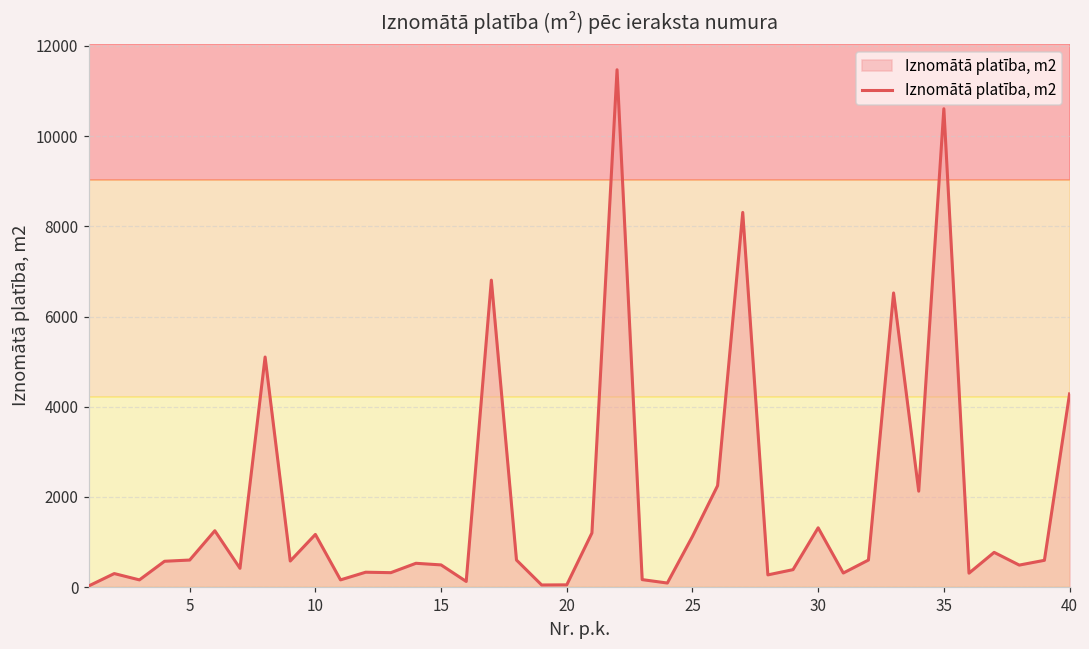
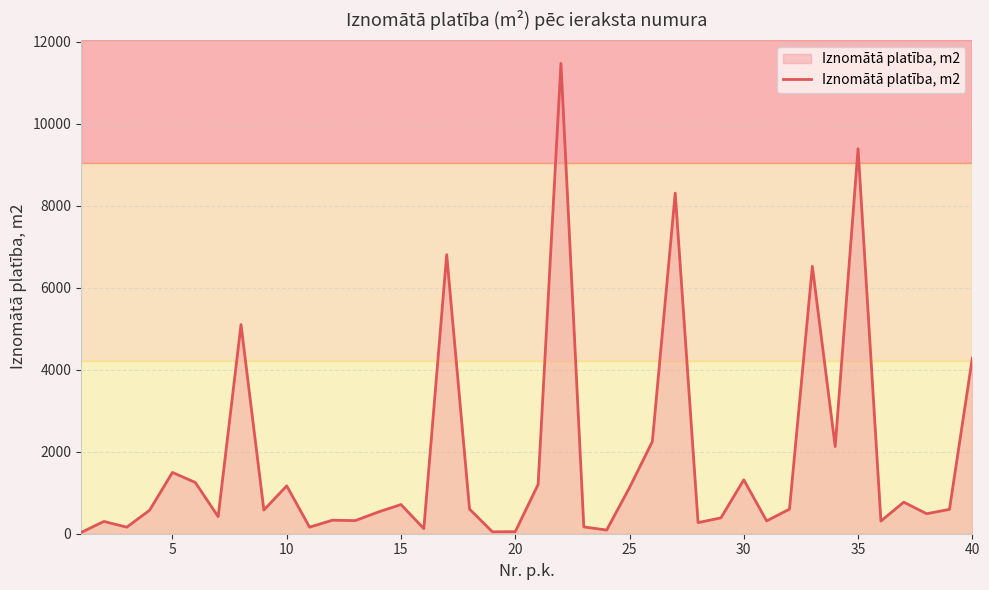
5: 600 -> 1500
15: 500 -> 700
35: 10600 -> 9400
